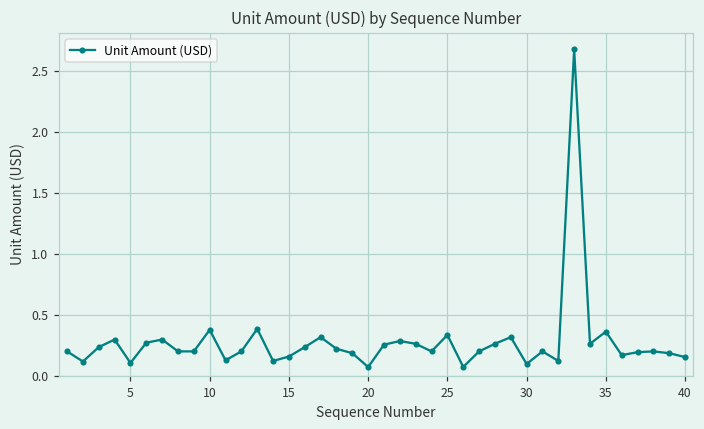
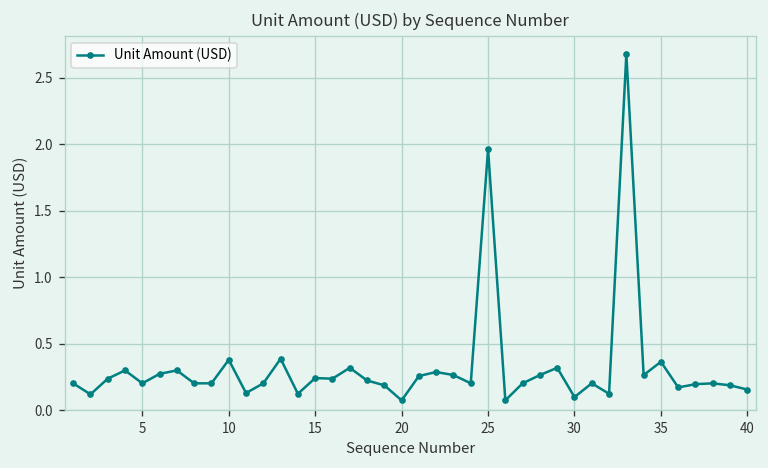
5: 0.11 -> 0.20
15: 0.16 -> 0.24
25: 0.34 -> 1.96
